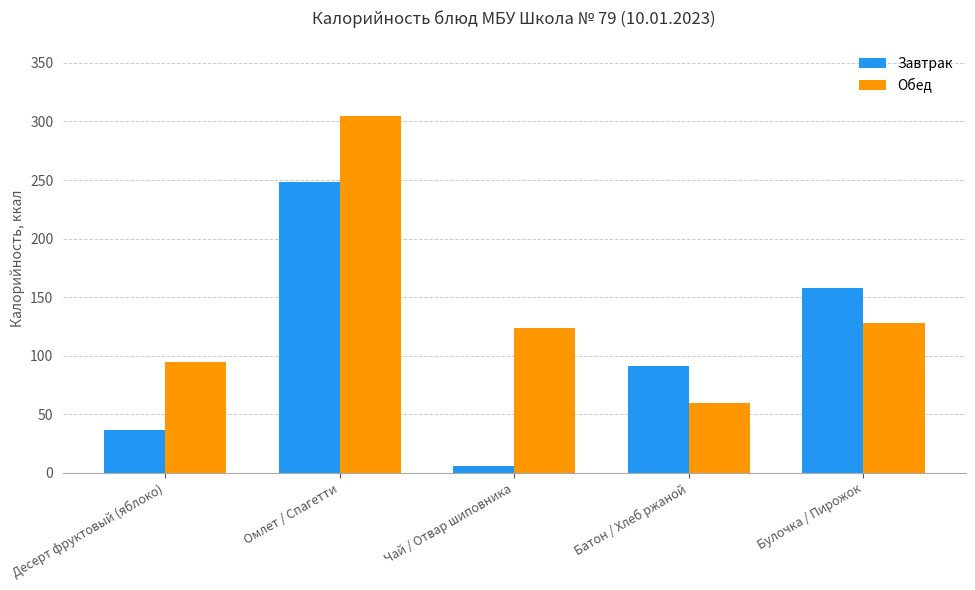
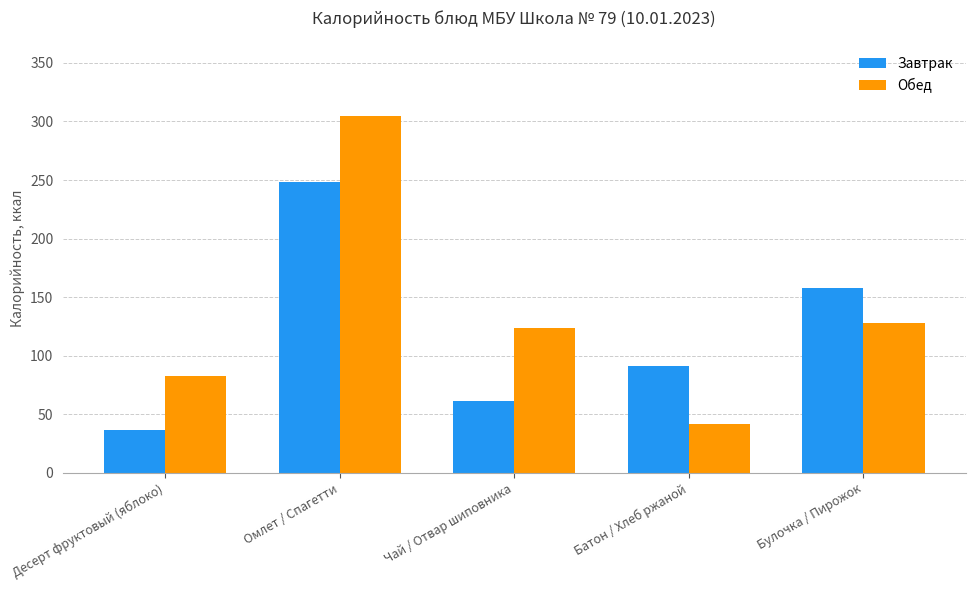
Обед, Десерт фруктовый (яблоко): 95 -> 83
Завтрак, Чай / Отвар шиповника: 6 -> 61
Обед, Батон / Хлеб ржаной: 59 -> 42
